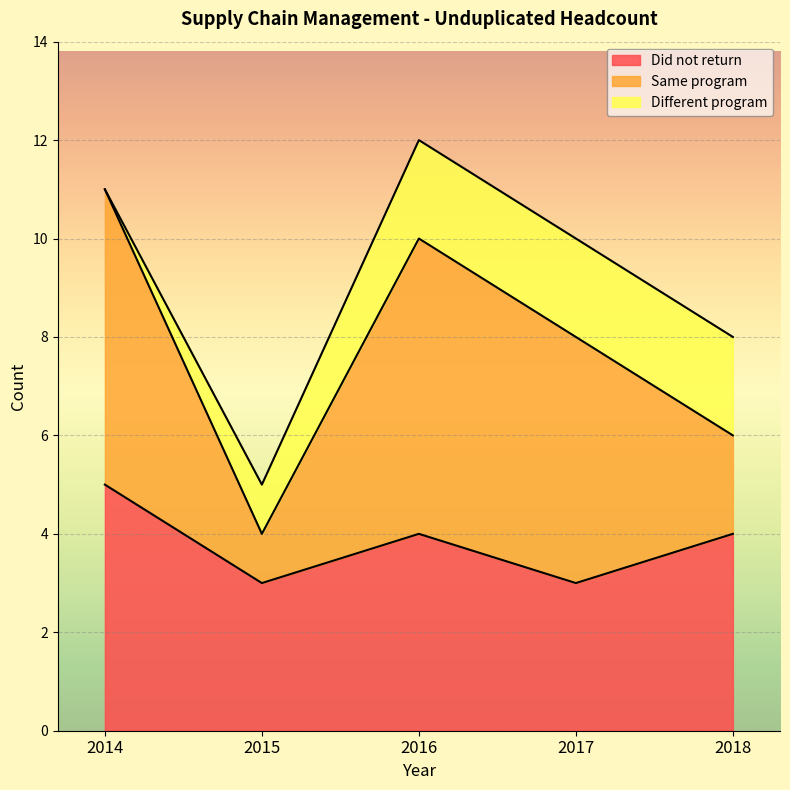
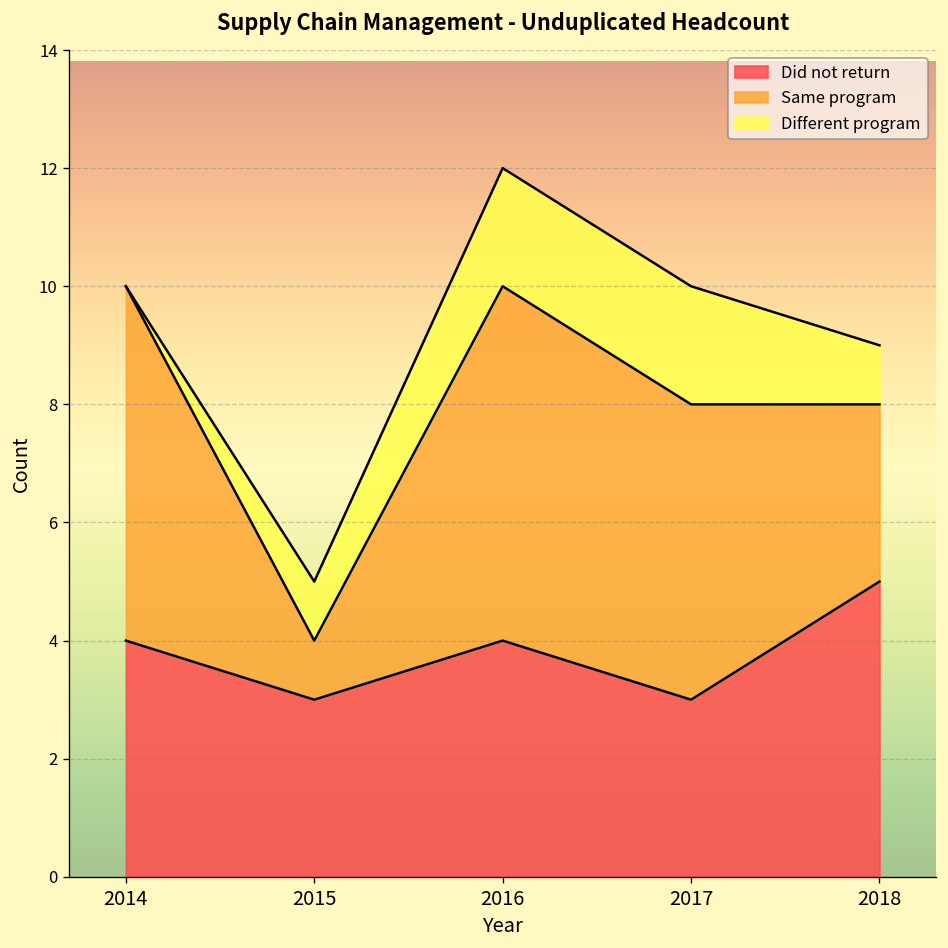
Did not return, 2014: 5 -> 4
Did not return, 2018: 4 -> 5
Same program, 2018: 2 -> 3
Different program, 2018: 2 -> 1
